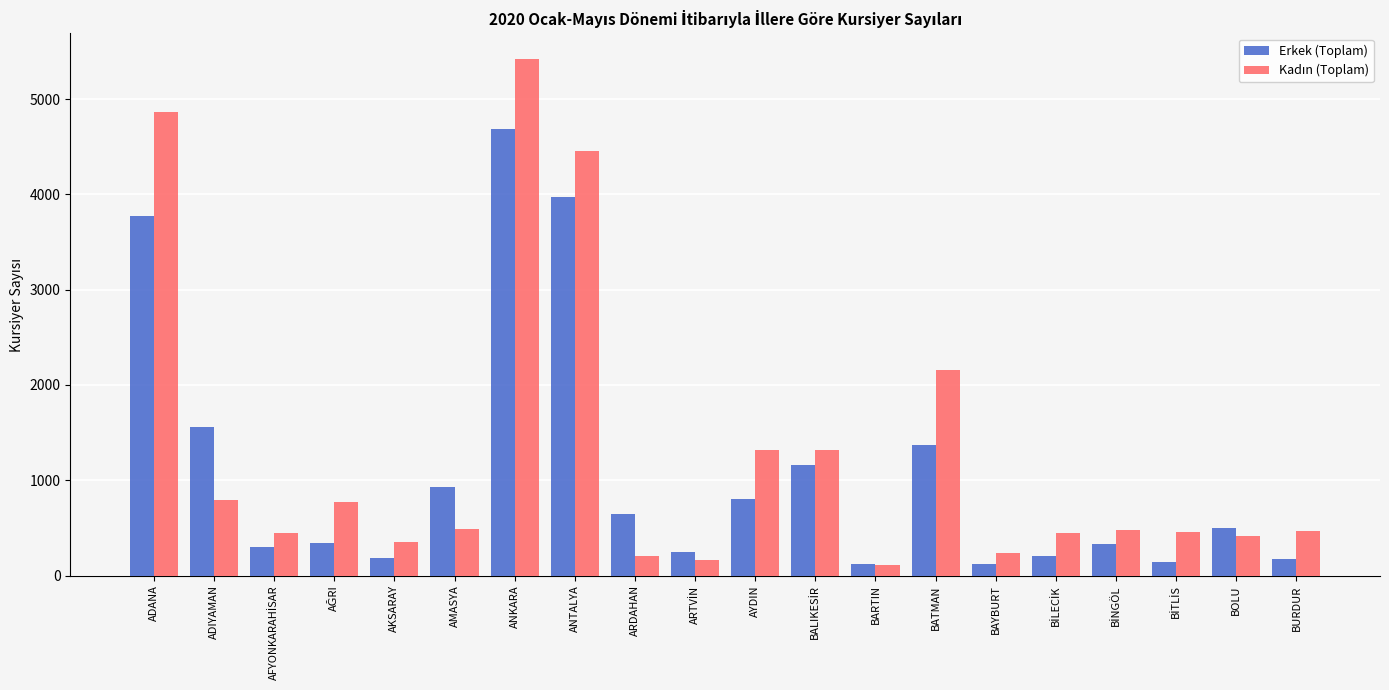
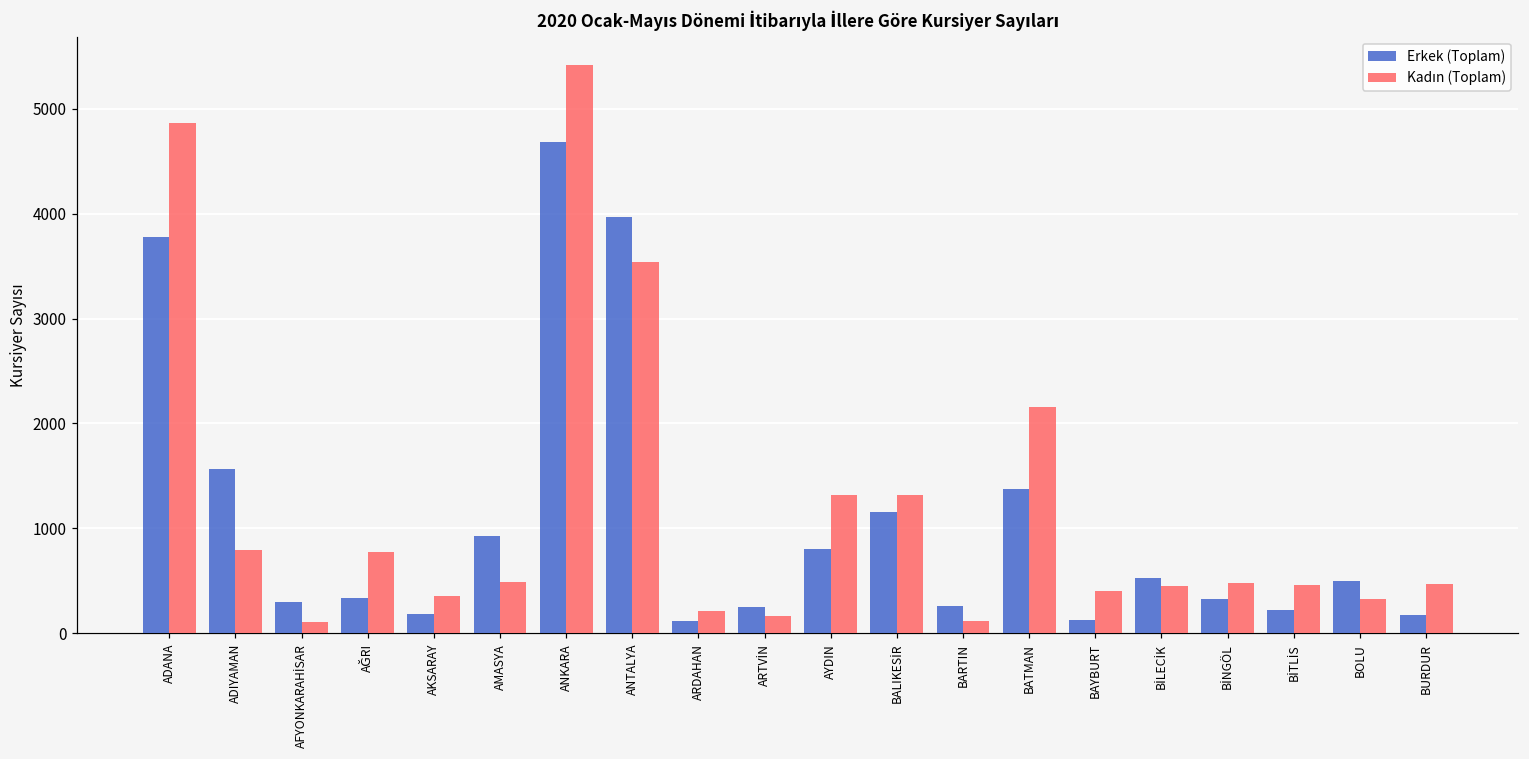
Kadın (Toplam), AFYONKARAHİSAR: 400 -> 100
Kadın (Toplam), ANTALYA: 4500 -> 3500
Erkek (Toplam), ARDAHAN: 600 -> 100
Erkek (Toplam), BARTIN: 100 -> 300
Kadın (Toplam), BAYBURT: 200 -> 400
Erkek (Toplam), BİLECİK: 200 -> 500
Erkek (Toplam), BİTLİS: 100 -> 200
Kadın (Toplam), BOLU: 400 -> 300
